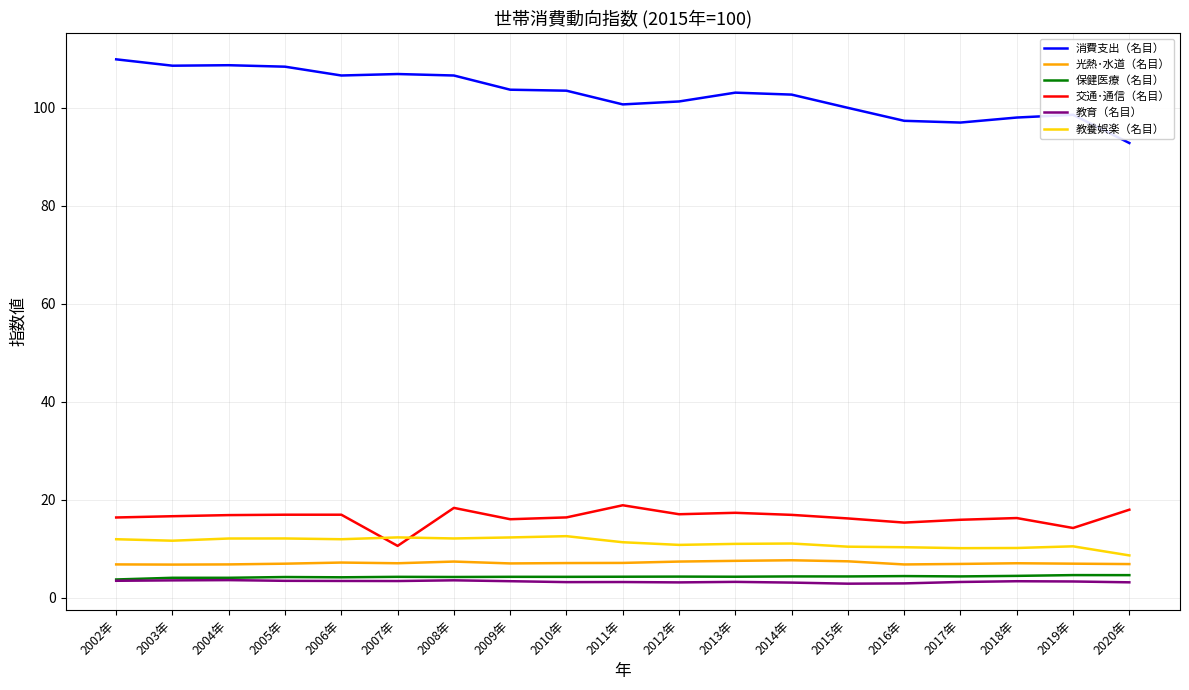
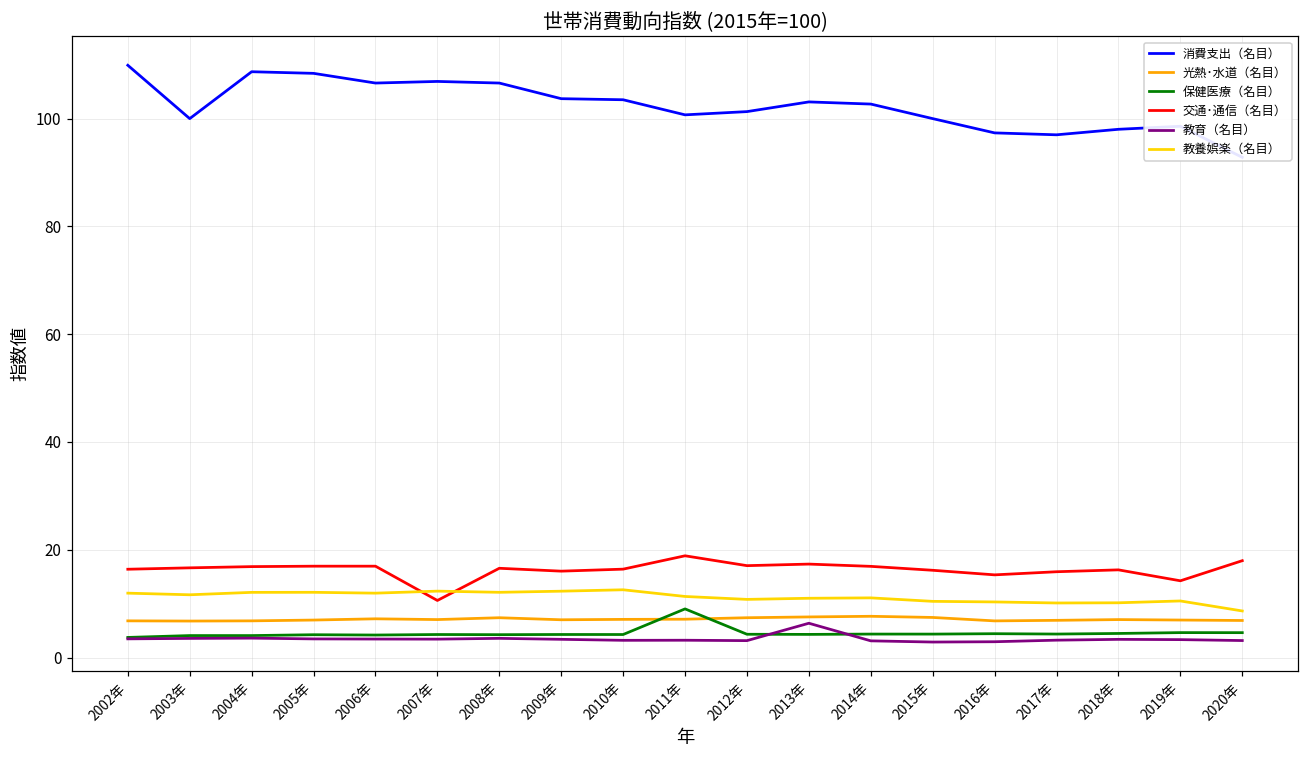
消費支出（名目）, 2003年: 109 -> 100
交通･通信（名目）, 2008年: 18 -> 17
保健医療（名目）, 2011年: 4 -> 9
教育（名目）, 2013年: 3 -> 6
